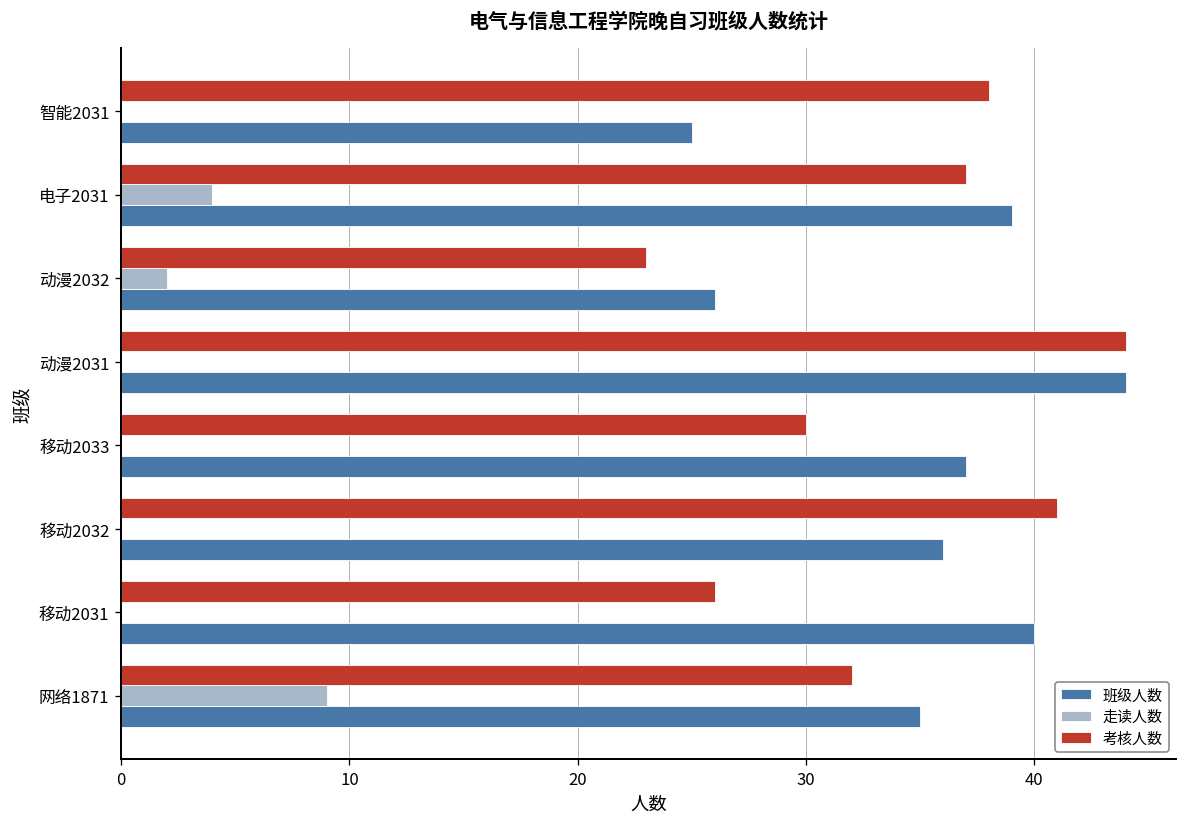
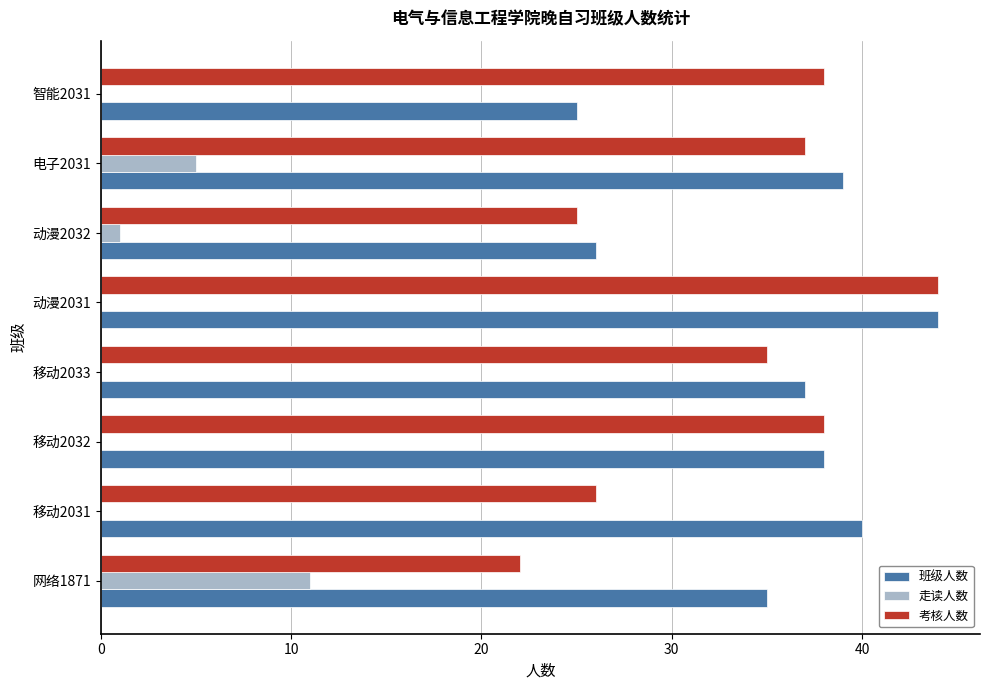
走读人数, 电子2031: 4 -> 5
考核人数, 动漫2032: 23 -> 25
走读人数, 动漫2032: 2 -> 1
考核人数, 移动2033: 30 -> 35
考核人数, 移动2032: 41 -> 38
班级人数, 移动2032: 36 -> 38
考核人数, 网络1871: 32 -> 22
走读人数, 网络1871: 9 -> 11
